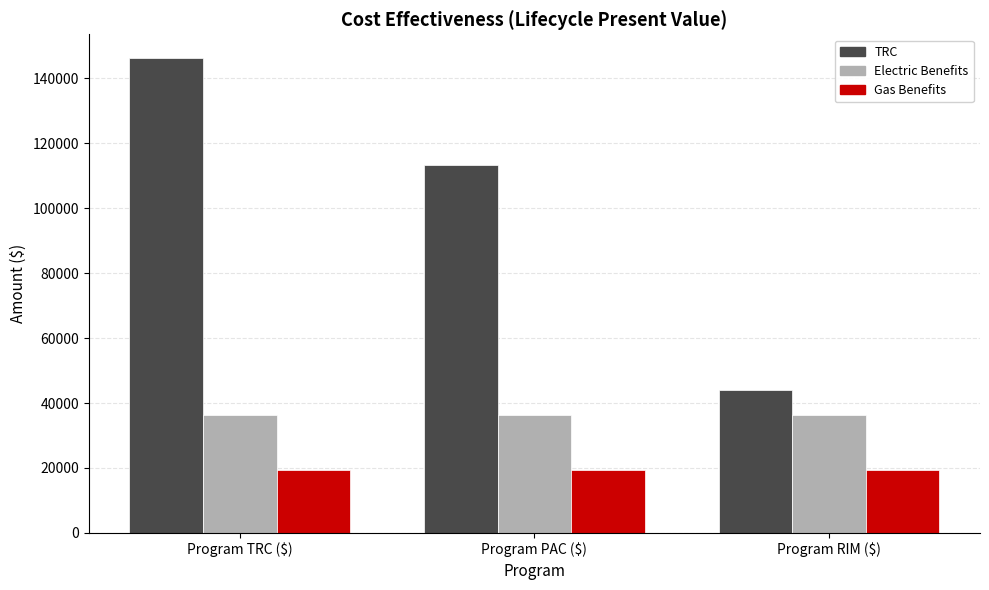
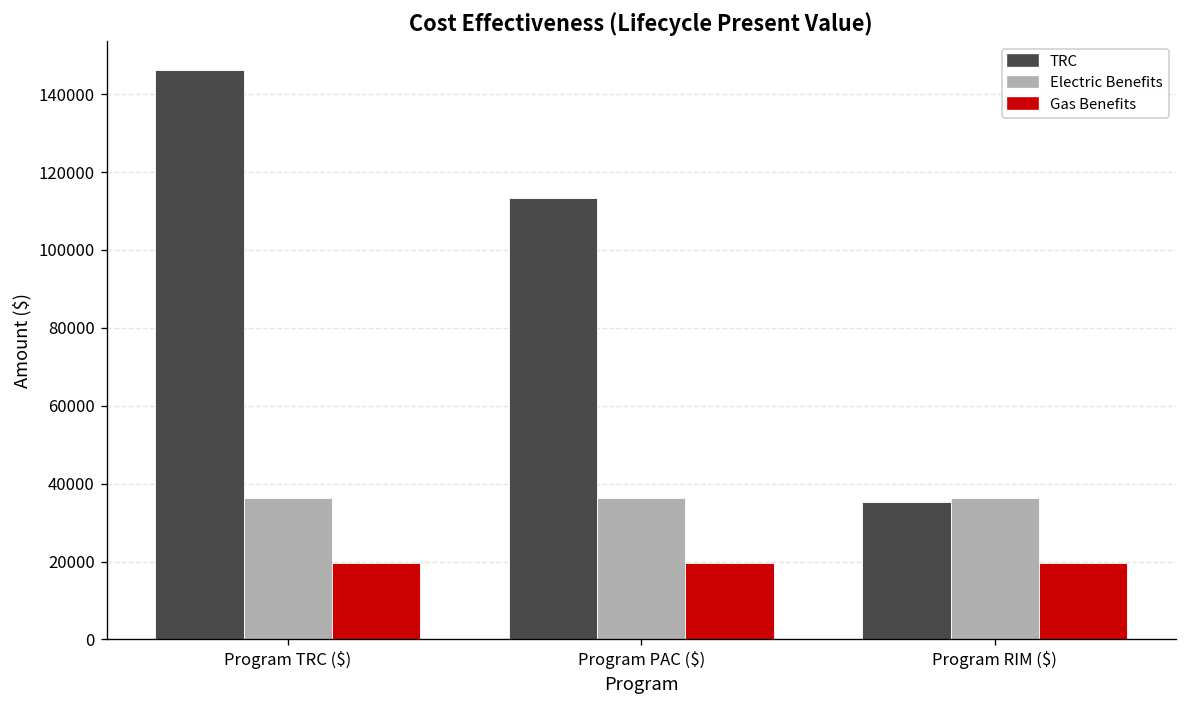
TRC, Program RIM ($): 44000 -> 35000
